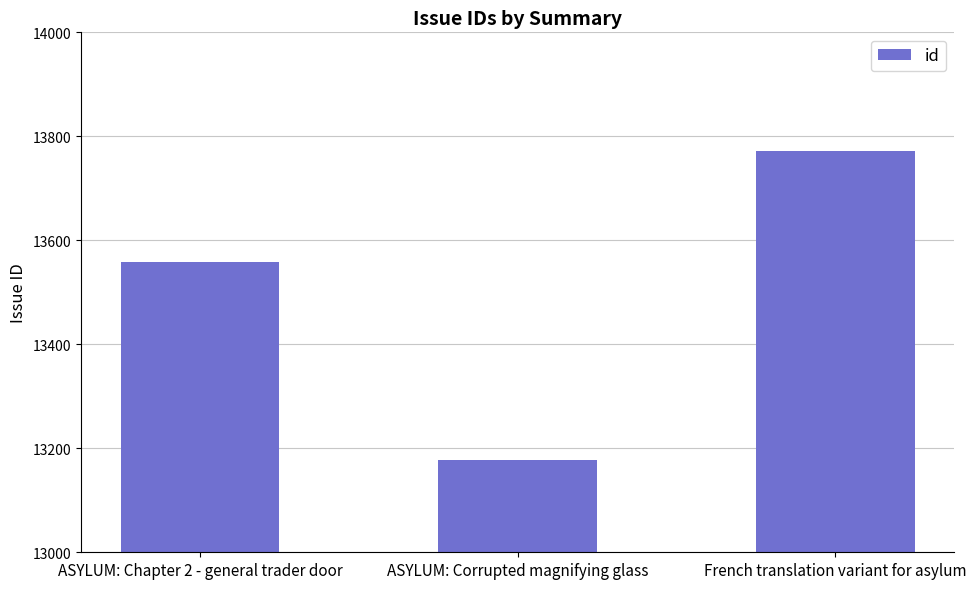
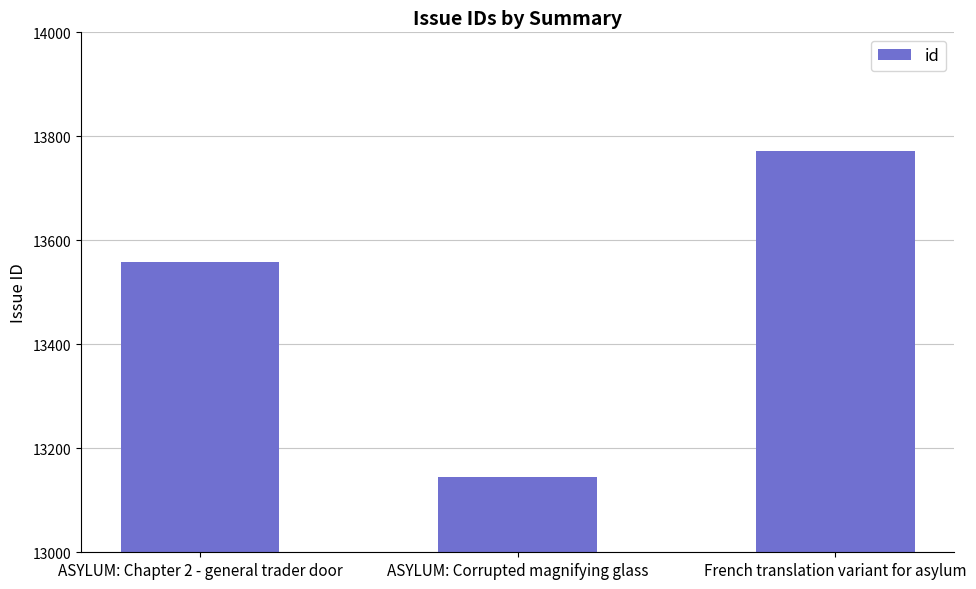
ASYLUM: Corrupted magnifying glass: 13180 -> 13150
